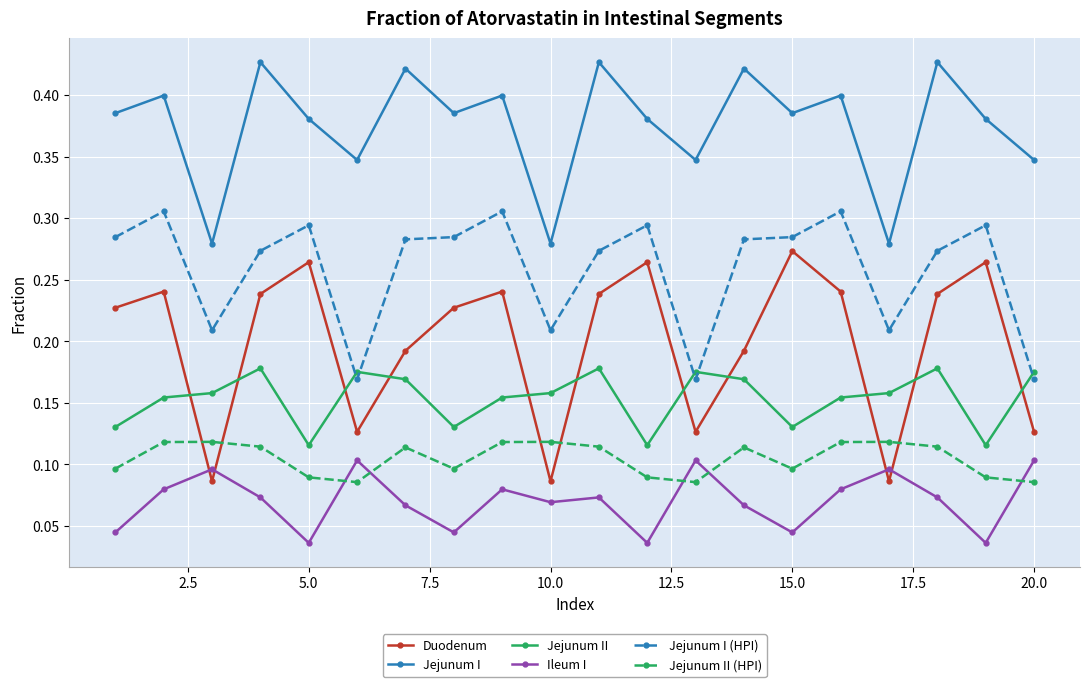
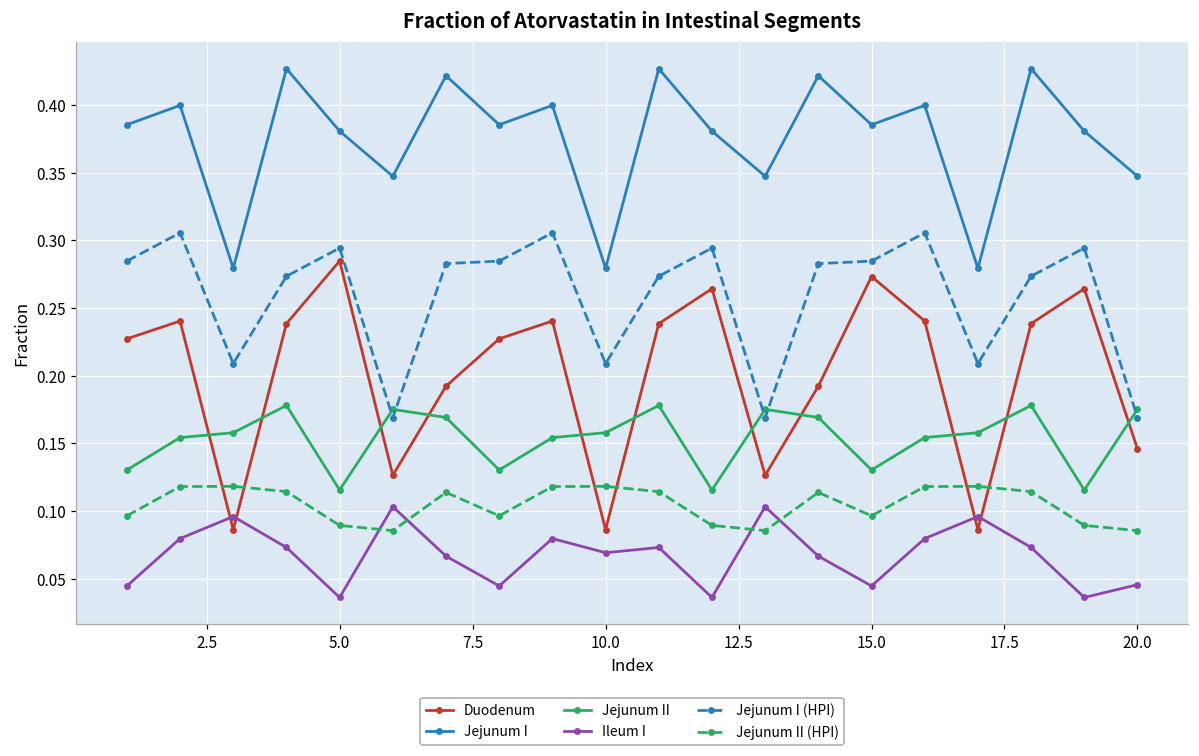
Duodenum, 5.0: 0.264 -> 0.285
Duodenum, 20.0: 0.126 -> 0.146
Ileum I, 20.0: 0.103 -> 0.046
